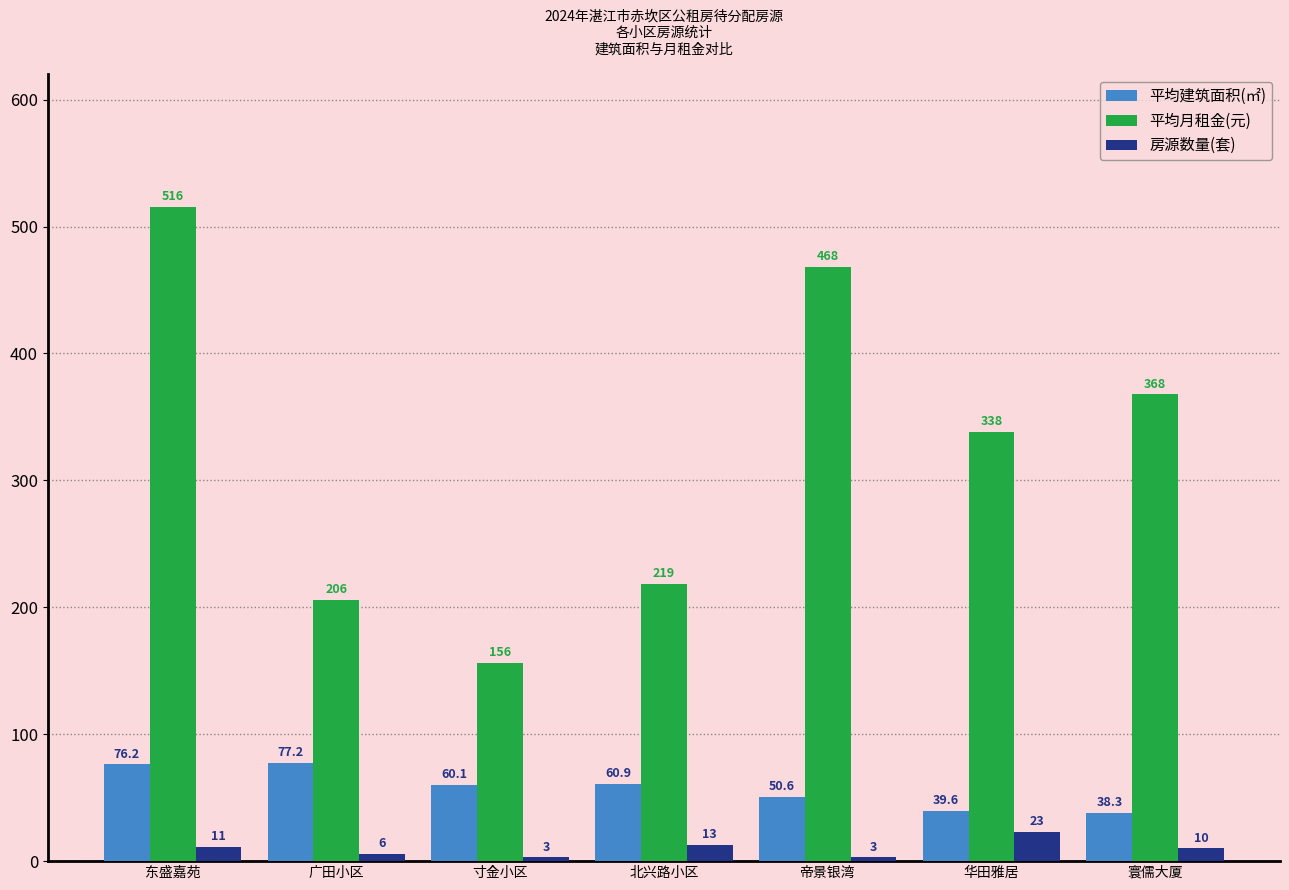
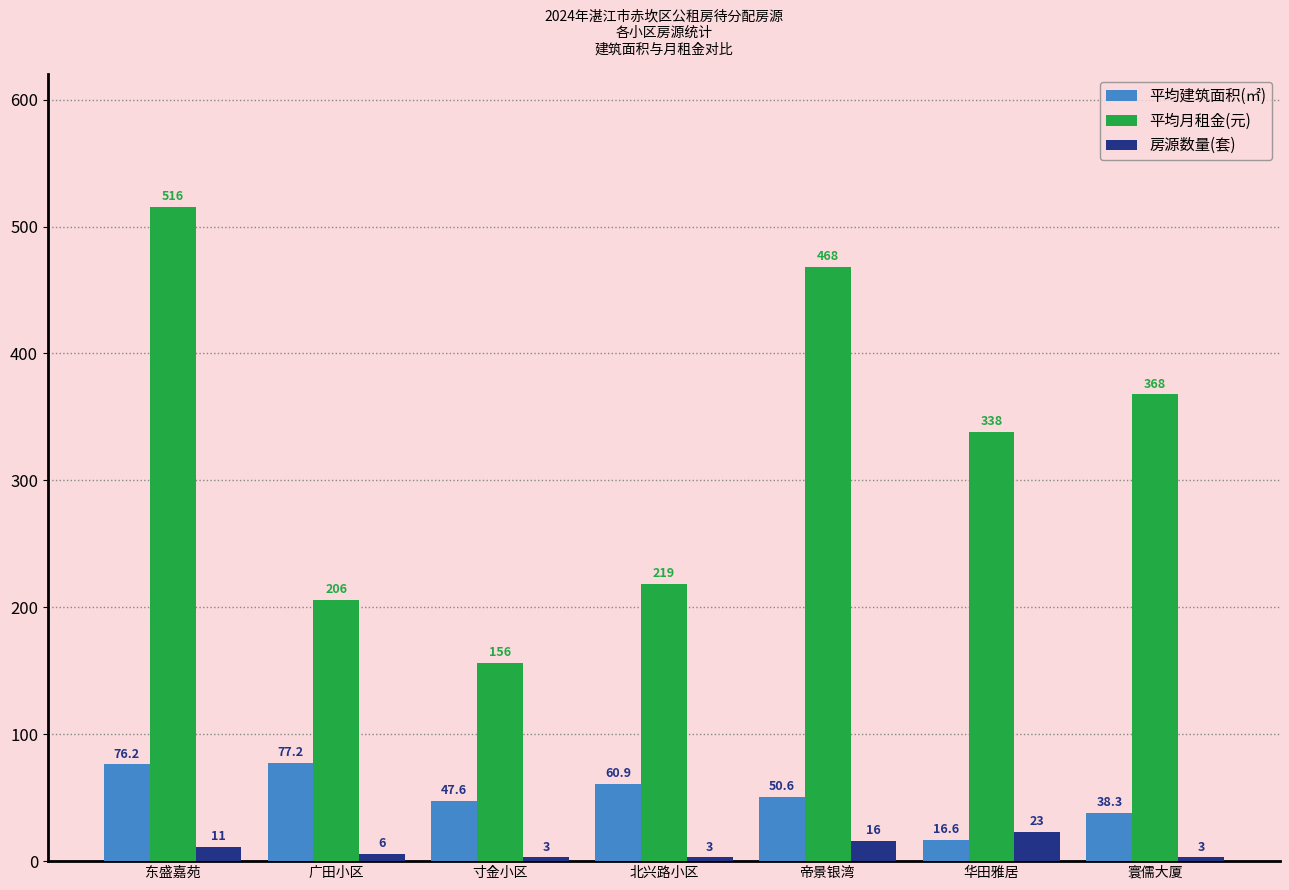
平均建筑面积(㎡), 寸金小区: 60.1 -> 47.6
房源数量(套), 北兴路小区: 13 -> 3
房源数量(套), 帝景银湾: 3 -> 16
平均建筑面积(㎡), 华田雅居: 39.6 -> 16.6
房源数量(套), 寰儒大厦: 10 -> 3
